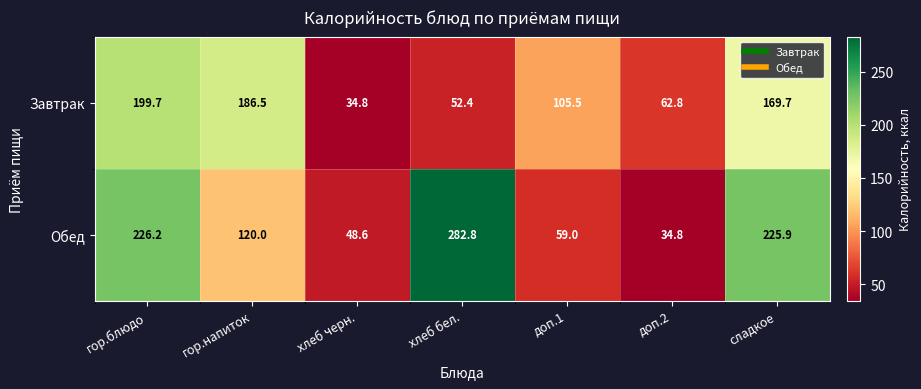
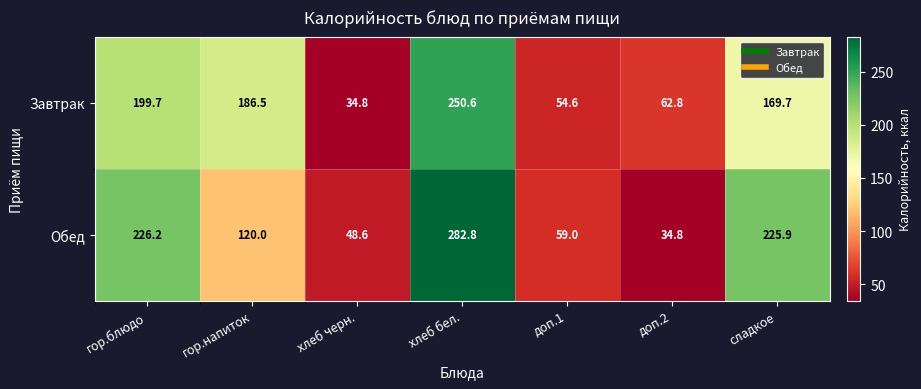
Завтрак, хлеб бел.: 52.4 -> 250.6
Завтрак, доп.1: 105.5 -> 54.6
